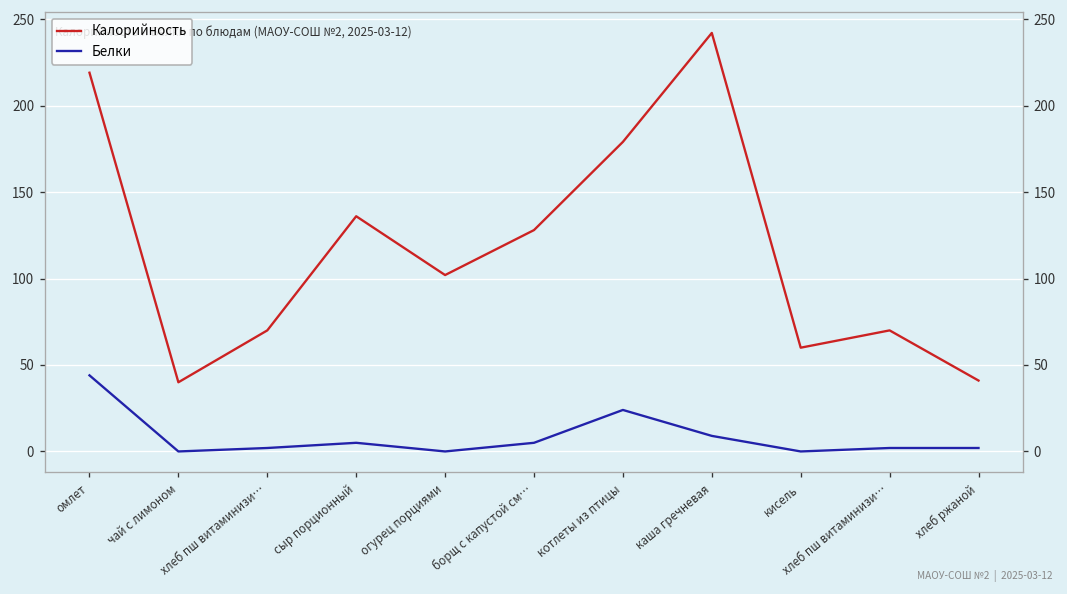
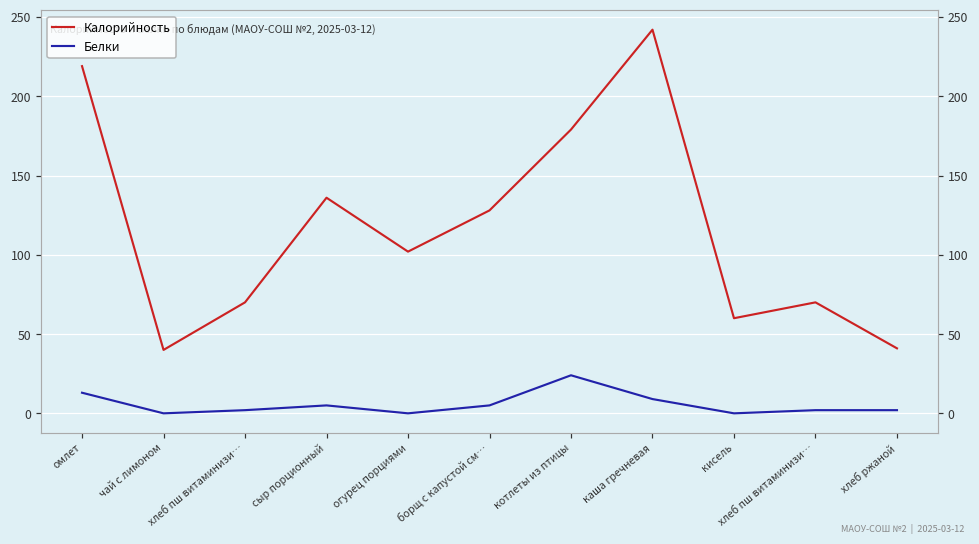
Белки, омлет: 44 -> 13
